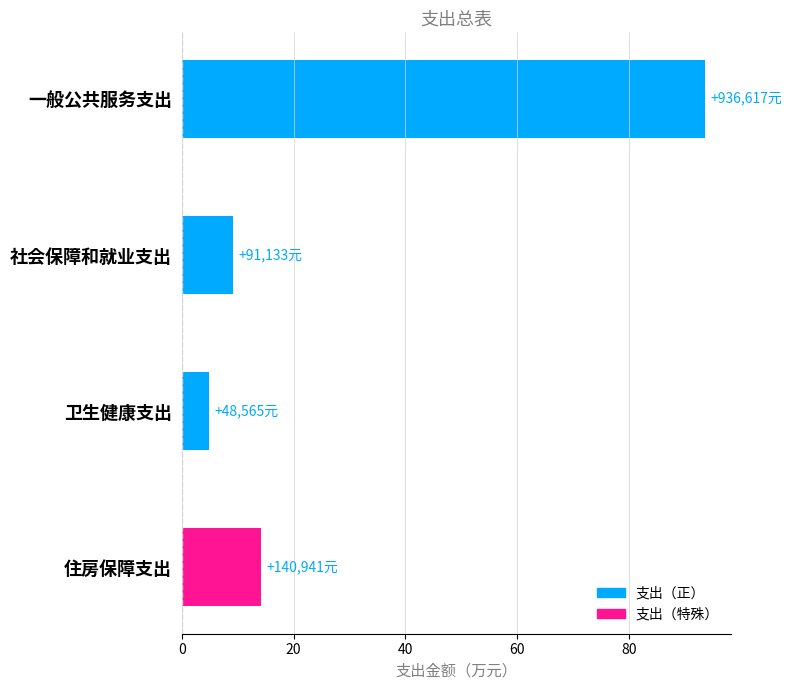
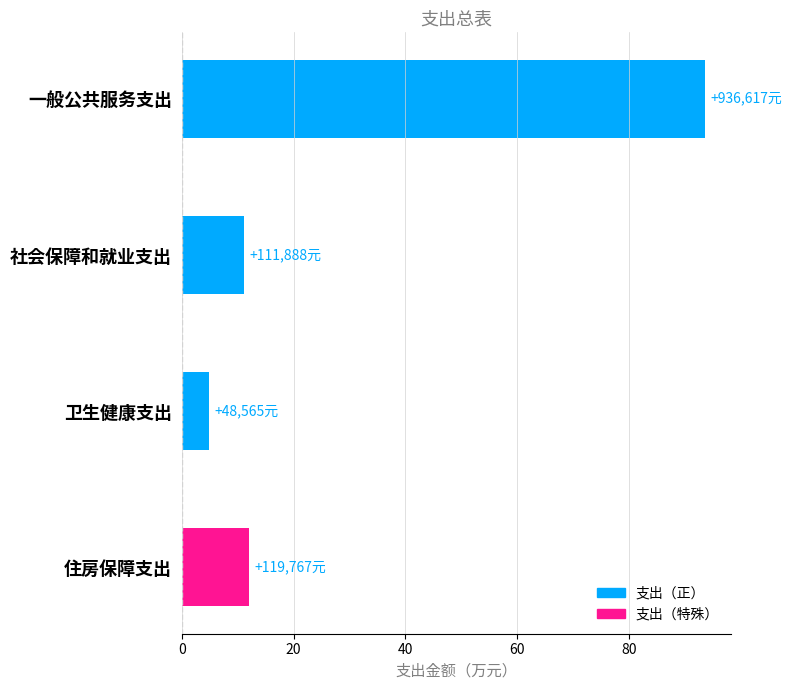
社会保障和就业支出: +91,133元 -> +111,888元
住房保障支出: +140,941元 -> +119,767元
